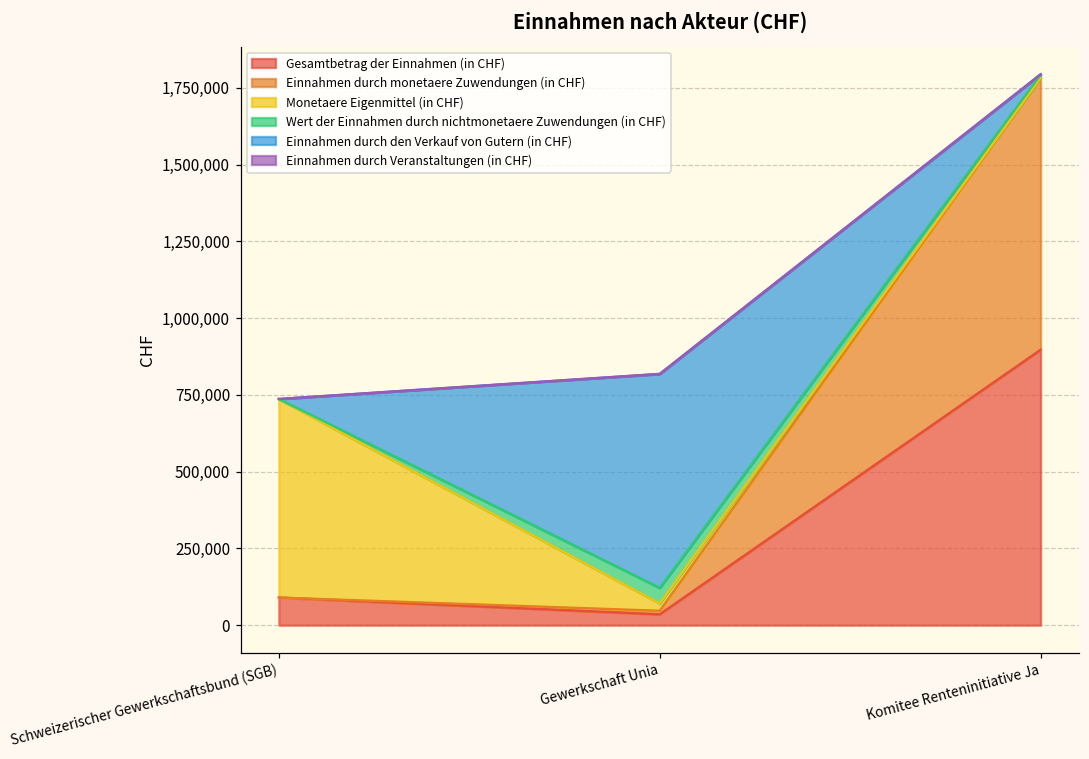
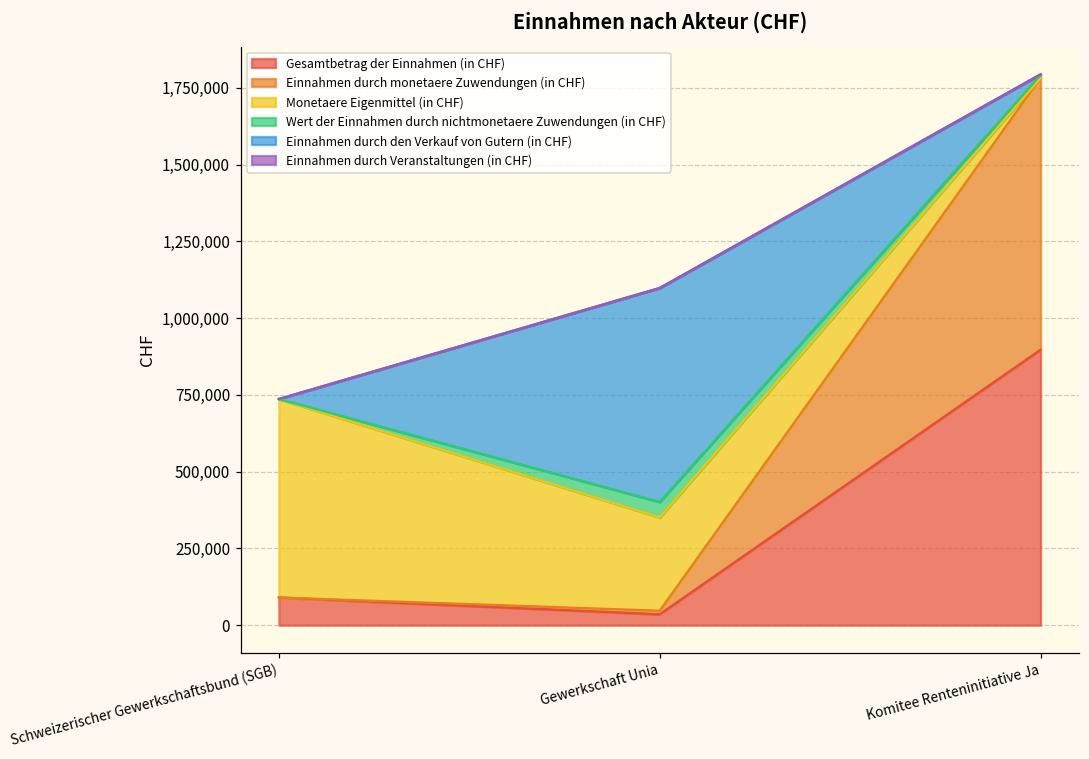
Monetaere Eigenmittel (in CHF), Gewerkschaft Unia: 20,000 -> 300,000
